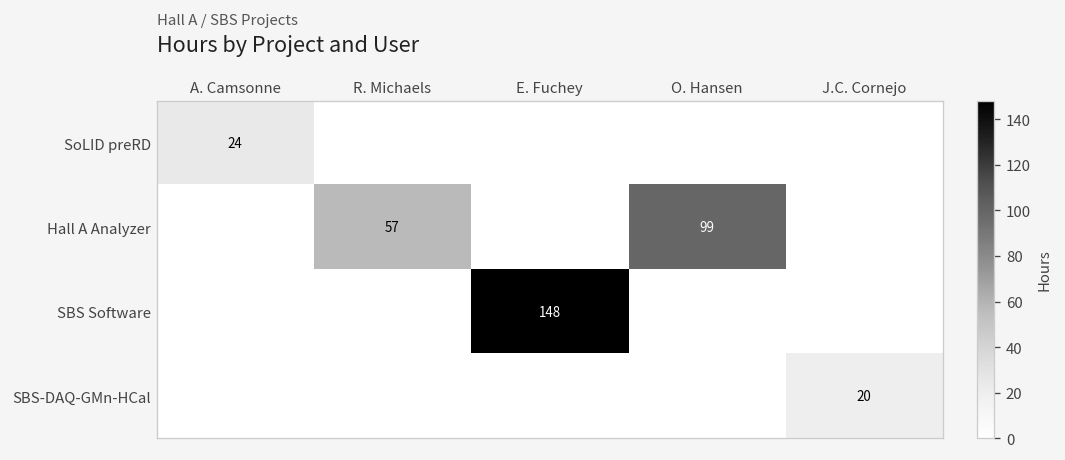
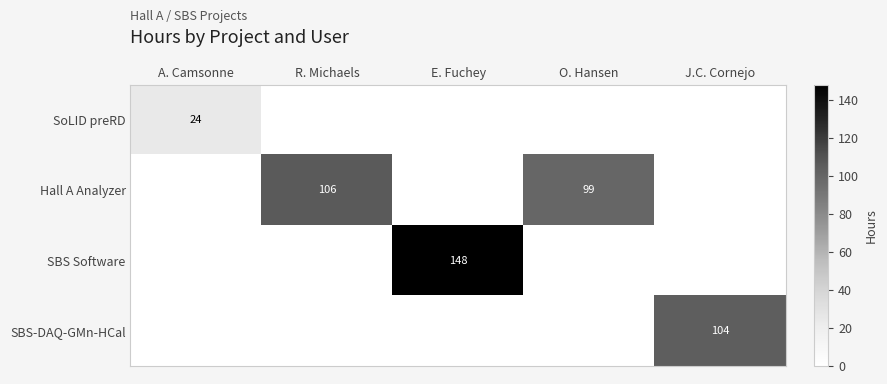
Hall A Analyzer, R. Michaels: 57 -> 106
SBS-DAQ-GMn-HCal, J.C. Cornejo: 20 -> 104
